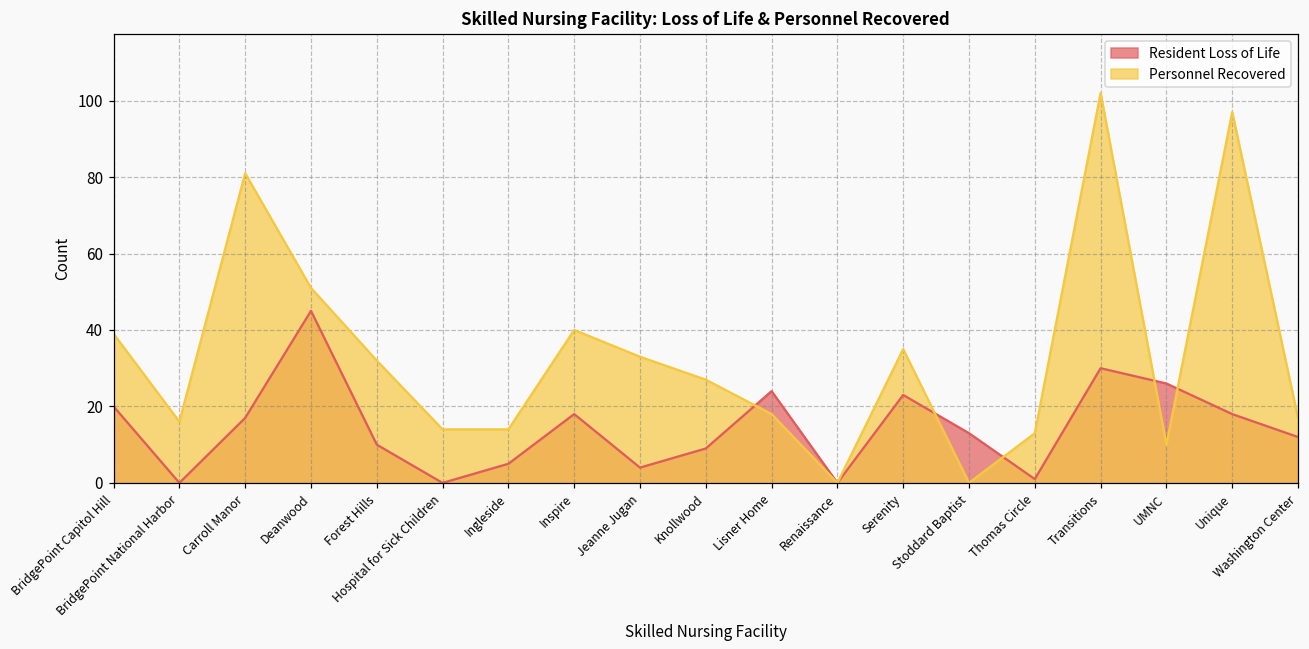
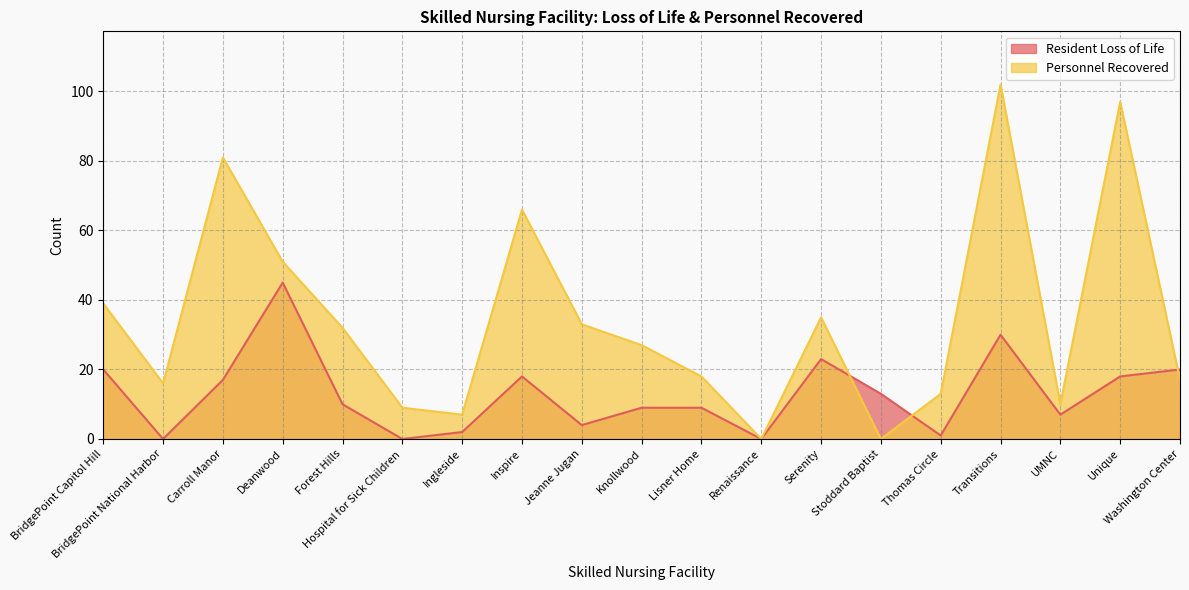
Personnel Recovered, Hospital for Sick Children: 14 -> 9
Resident Loss of Life, Ingleside: 5 -> 2
Personnel Recovered, Ingleside: 14 -> 7
Personnel Recovered, Inspire: 40 -> 66
Resident Loss of Life, Lisner Home: 24 -> 9
Resident Loss of Life, UMNC: 26 -> 7
Resident Loss of Life, Washington Center: 12 -> 20
